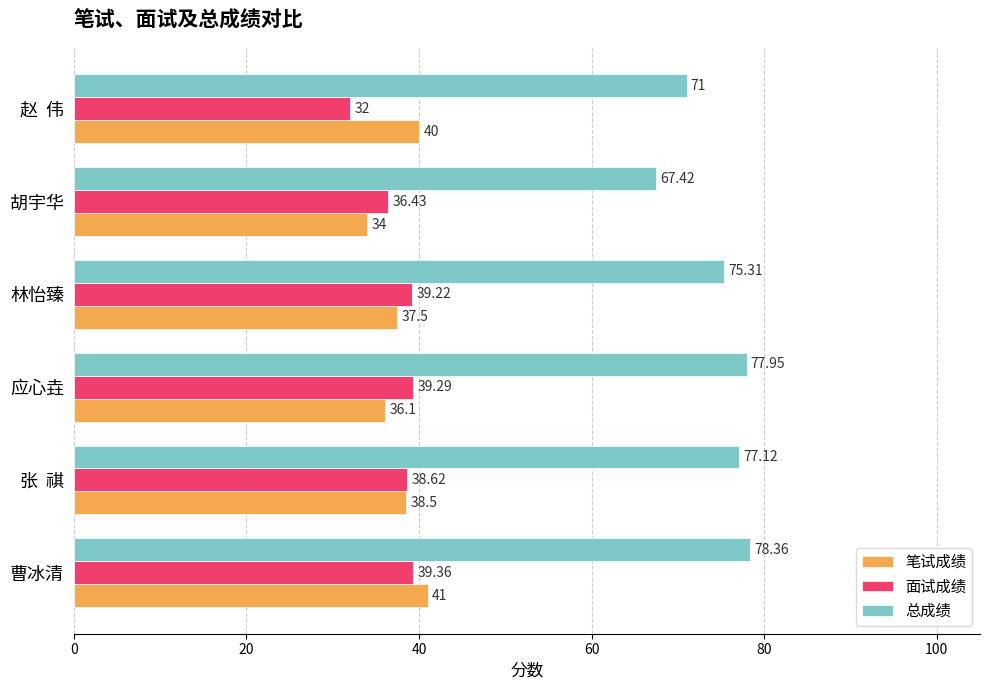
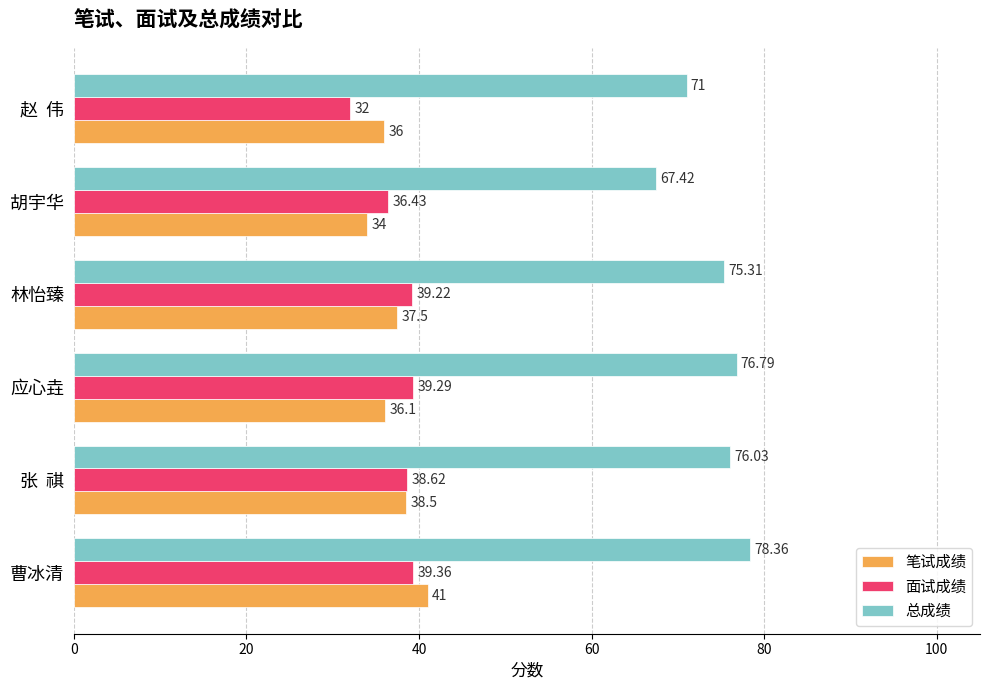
笔试成绩, 赵 伟: 40 -> 36
总成绩, 应心垚: 77.95 -> 76.79
总成绩, 张 祺: 77.12 -> 76.03
